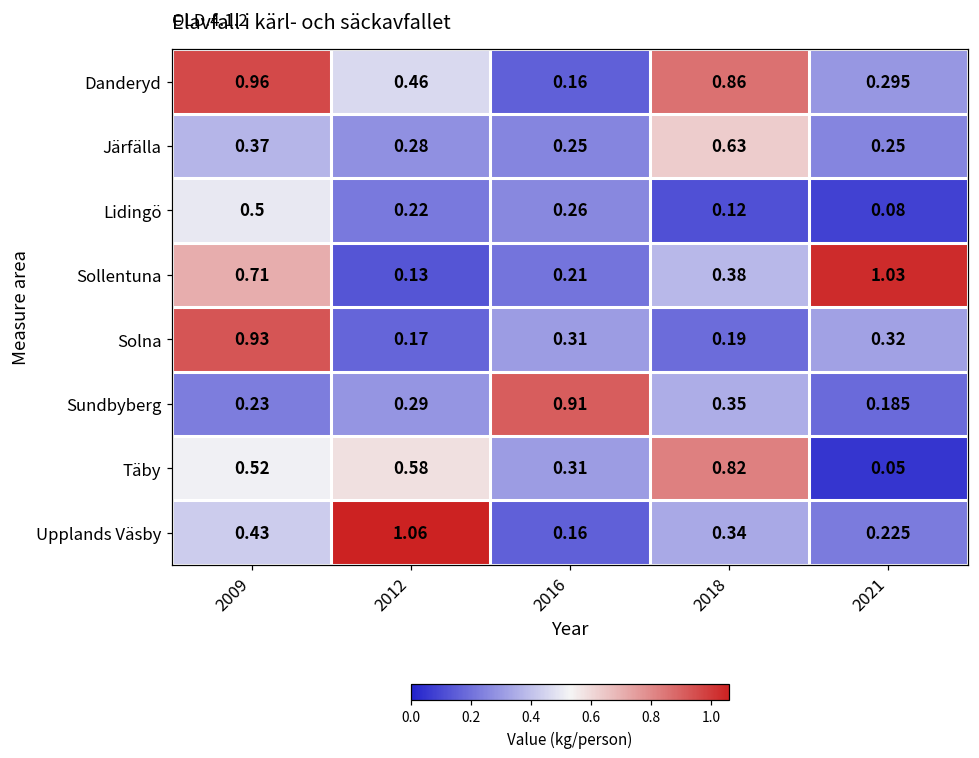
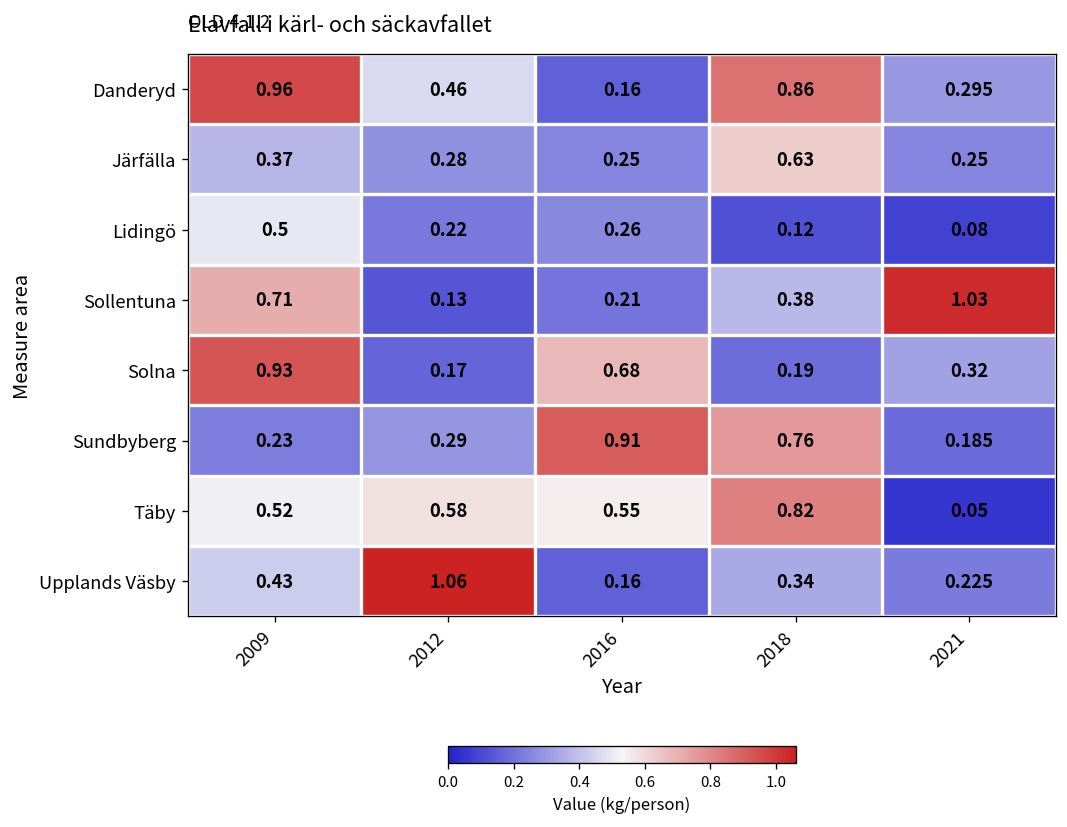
Solna, 2016: 0.31 -> 0.68
Sundbyberg, 2018: 0.35 -> 0.76
Täby, 2016: 0.31 -> 0.55
